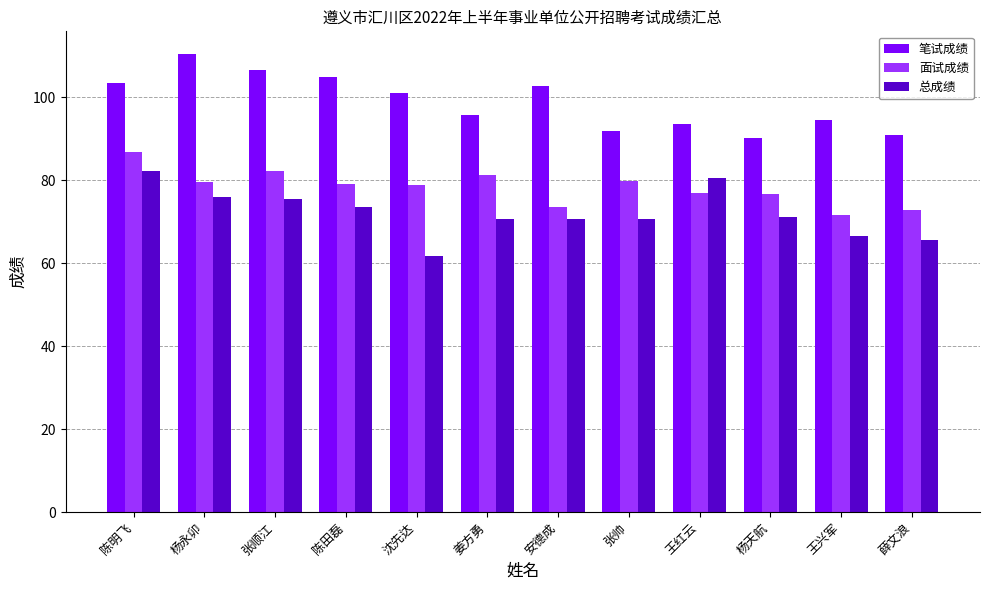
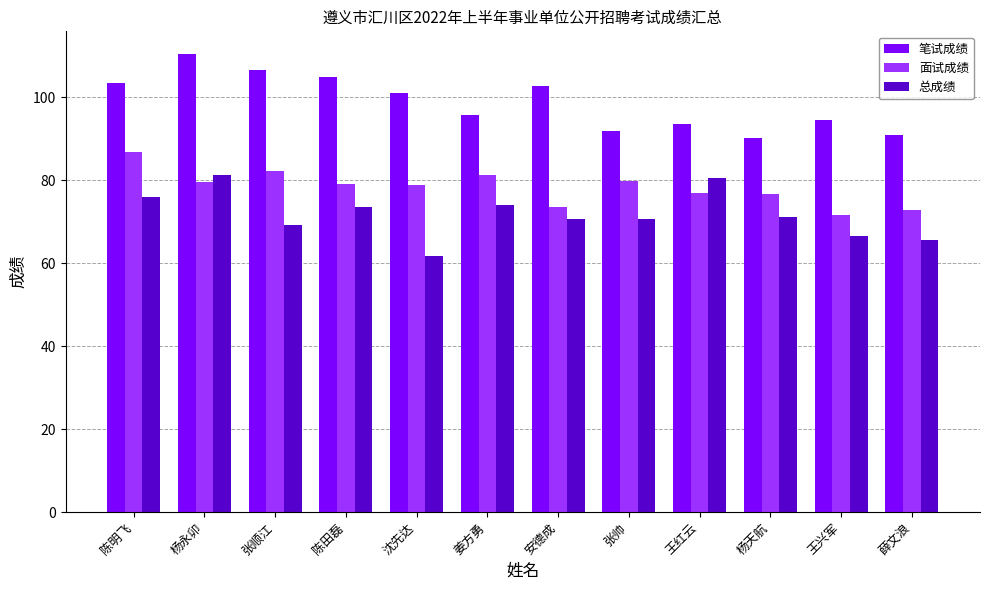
总成绩, 陈明飞: 82 -> 76
总成绩, 杨永卯: 76 -> 81
总成绩, 张顺江: 76 -> 69
总成绩, 姜方勇: 71 -> 74
